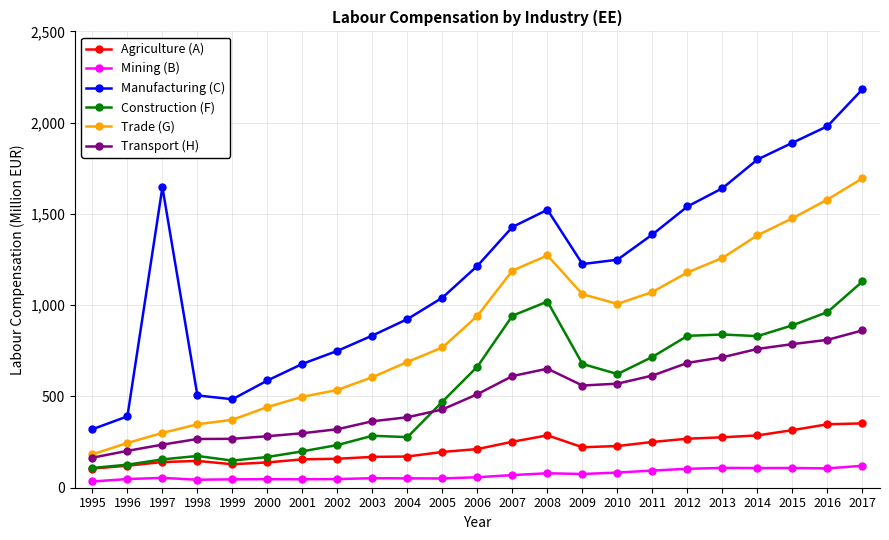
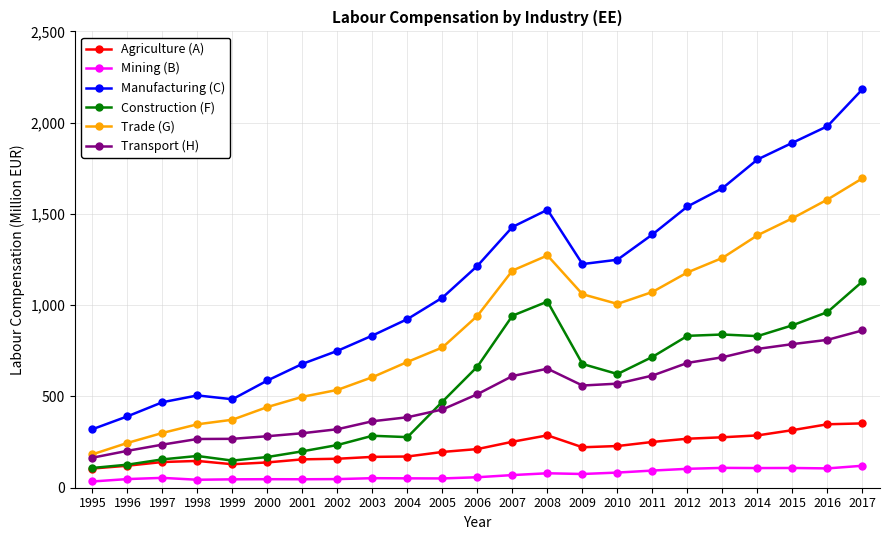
Manufacturing (C), 1997: 1,650 -> 470
